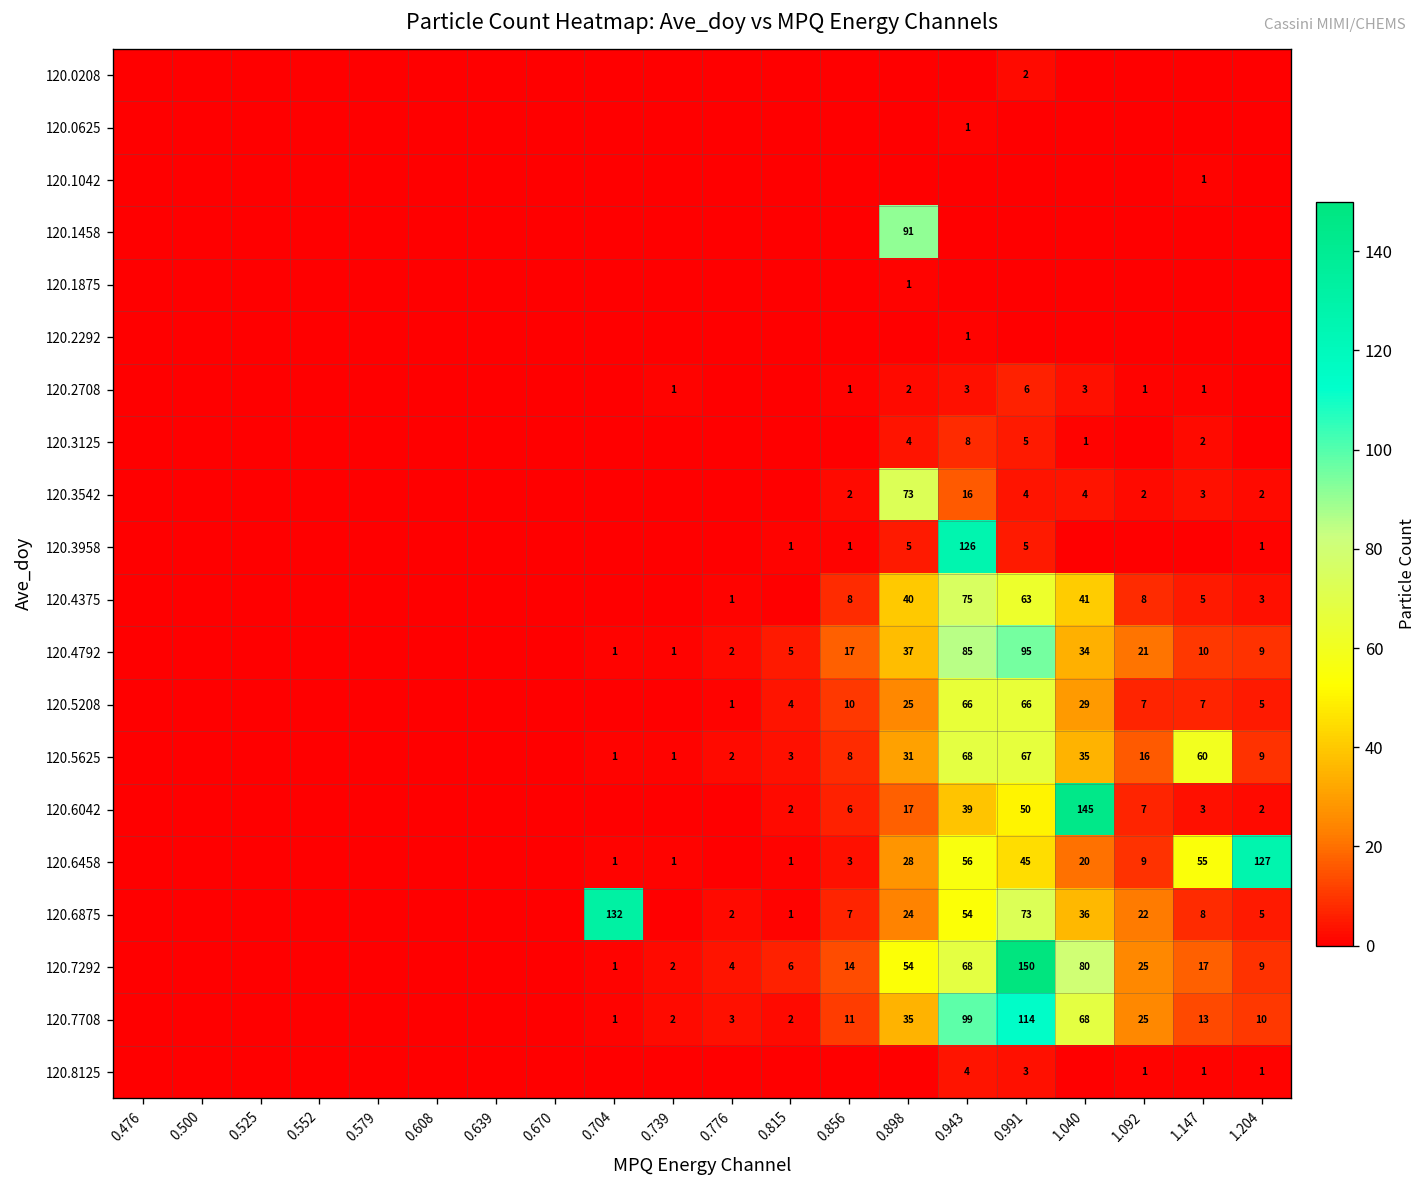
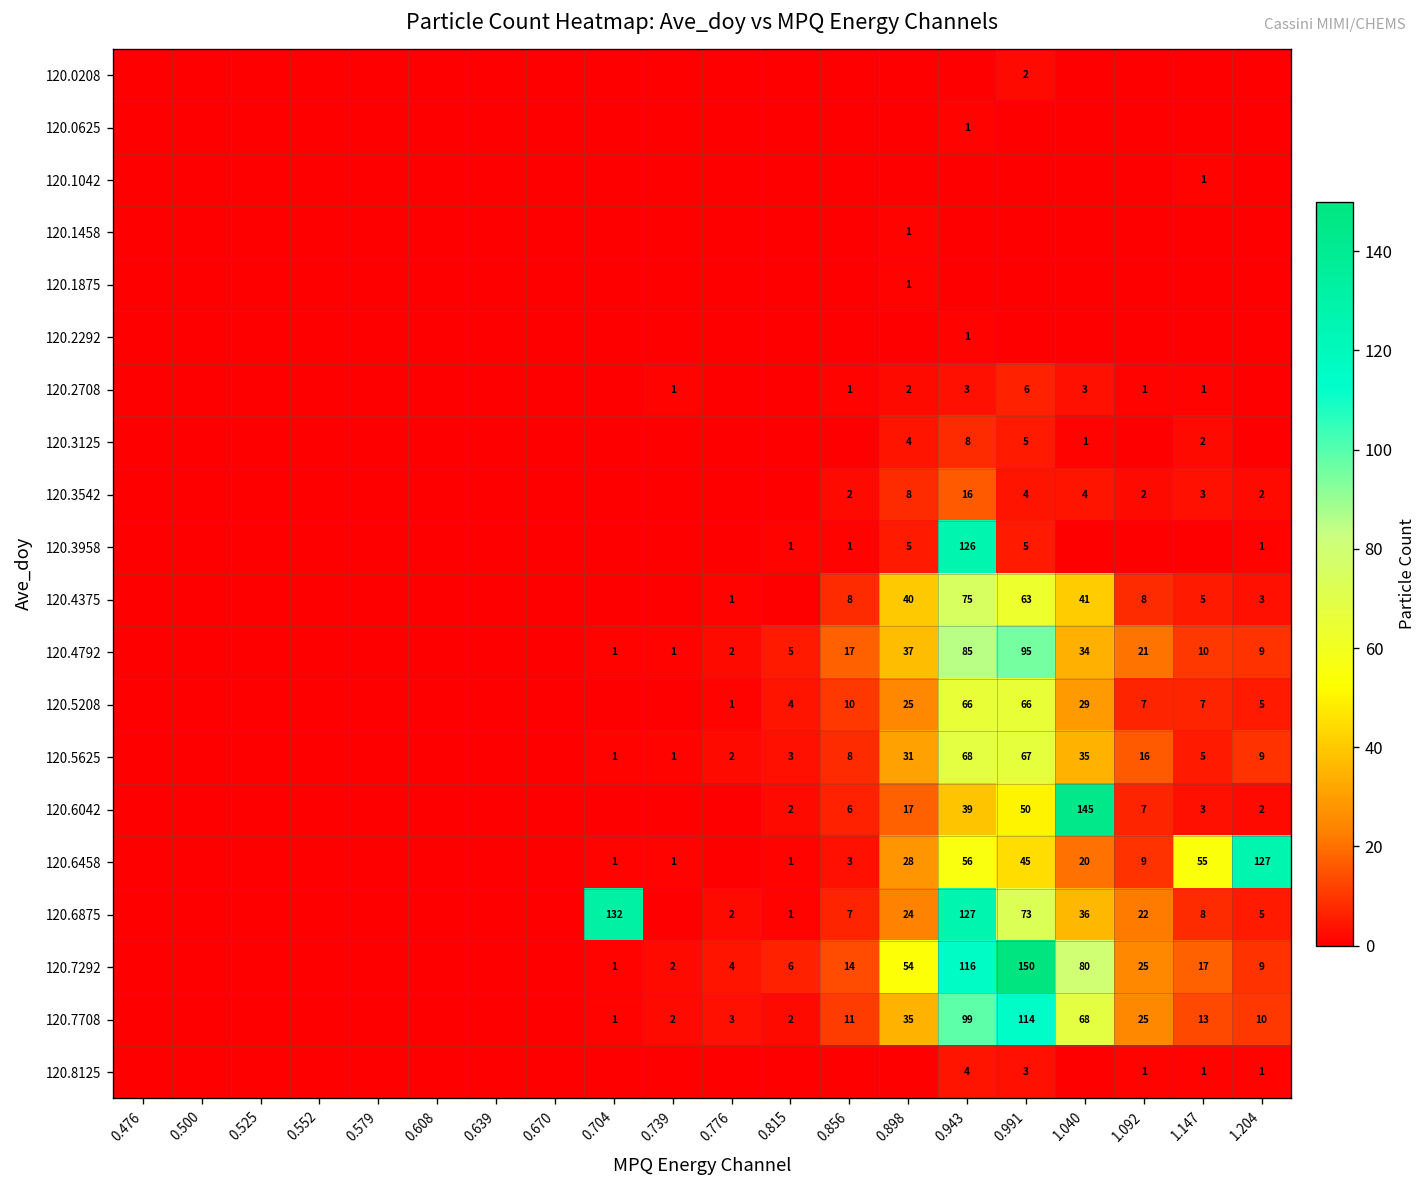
120.1458, 0.898: 91 -> 1
120.3542, 0.898: 73 -> 8
120.5625, 1.147: 60 -> 5
120.6875, 0.943: 54 -> 127
120.7292, 0.943: 68 -> 116
